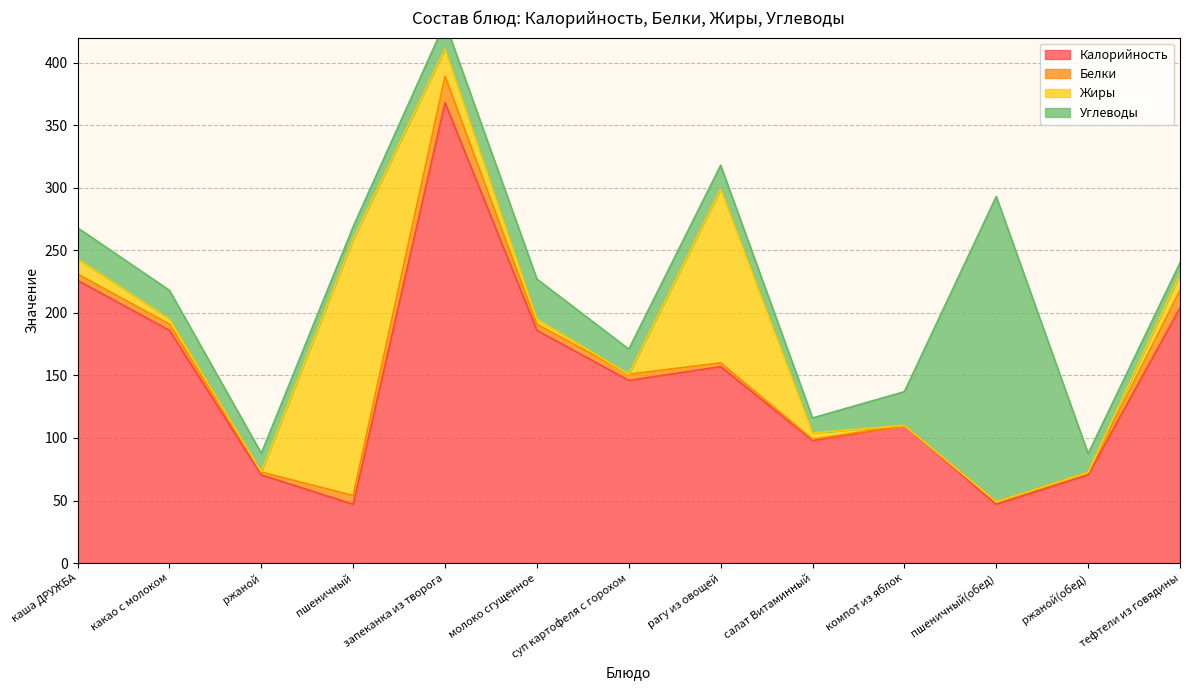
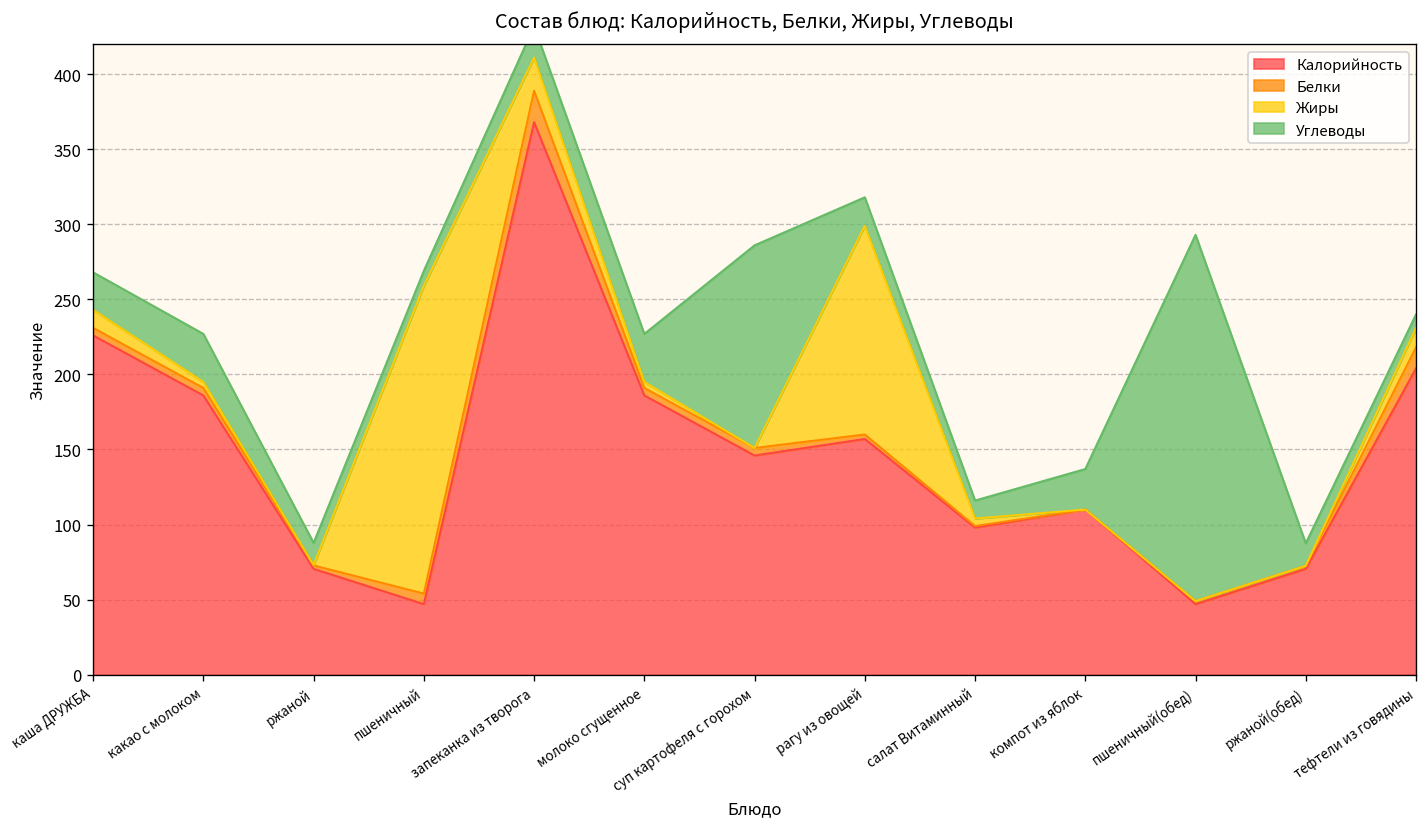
Углеводы, какао с молоком: 23 -> 32
Углеводы, суп картофеля с горохом: 20 -> 135
